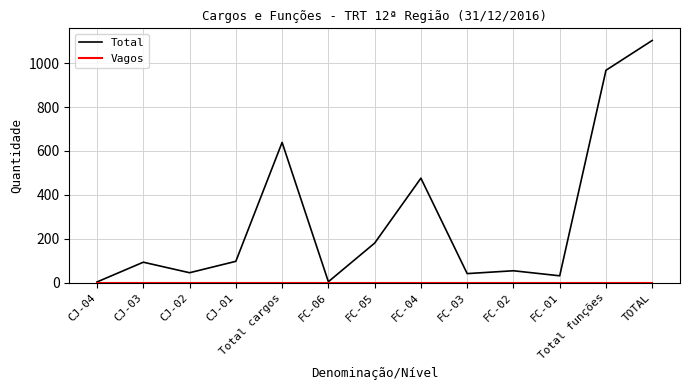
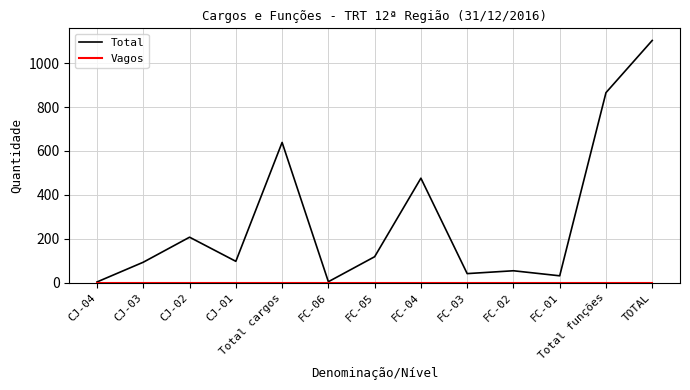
Total, CJ-02: 50 -> 210
Total, FC-05: 180 -> 120
Total, Total funções: 970 -> 870
